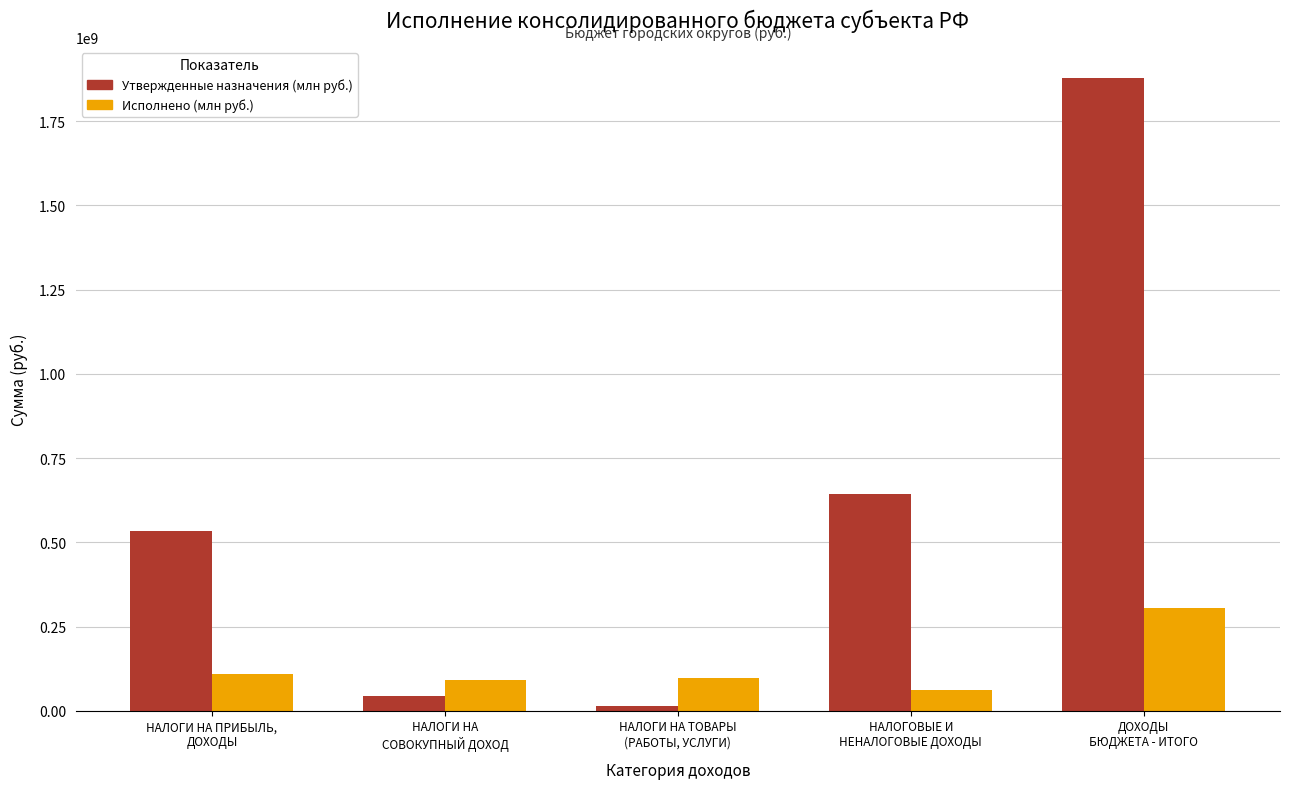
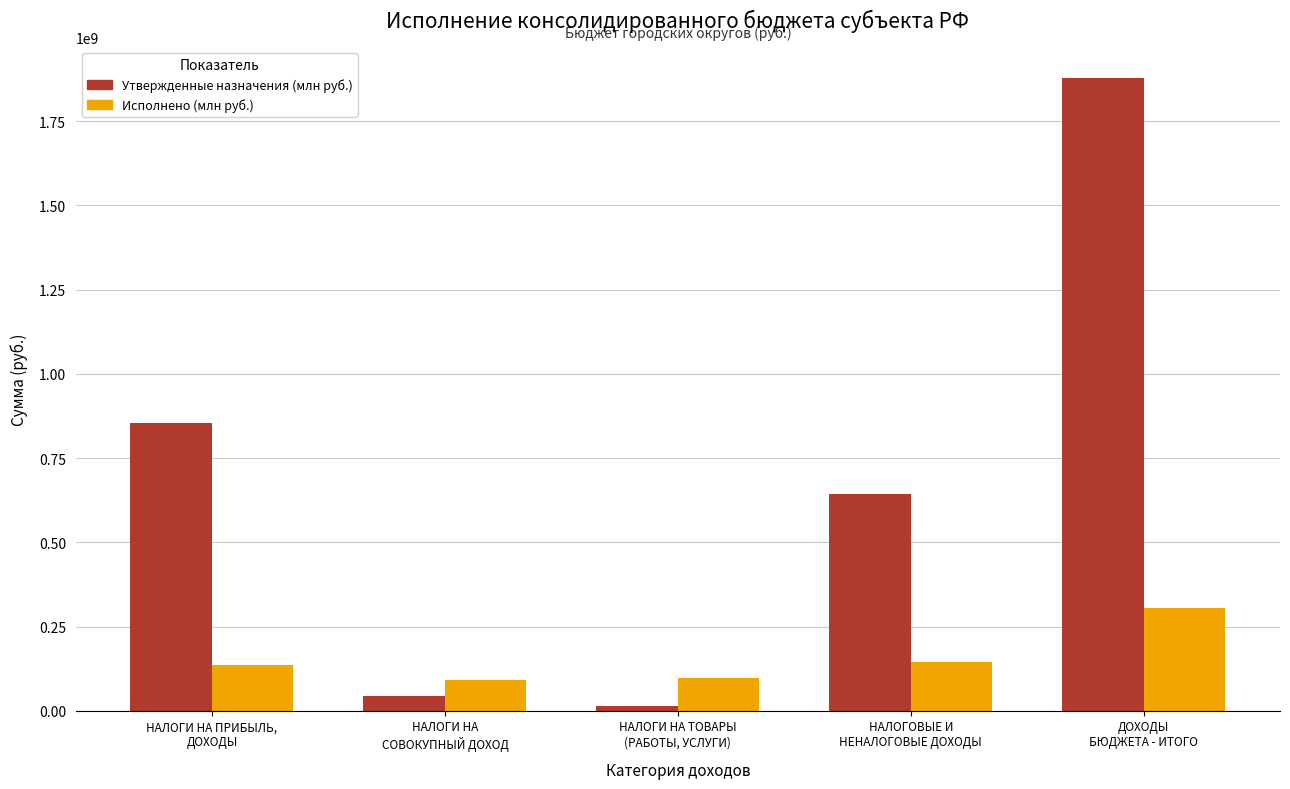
Утвержденные назначения (млн руб.), НАЛОГИ НА ПРИБЫЛЬ, ДОХОДЫ: 530000000 -> 850000000
Исполнено (млн руб.), НАЛОГИ НА ПРИБЫЛЬ, ДОХОДЫ: 110000000 -> 140000000
Исполнено (млн руб.), НАЛОГОВЫЕ И НЕНАЛОГОВЫЕ ДОХОДЫ: 60000000 -> 140000000
